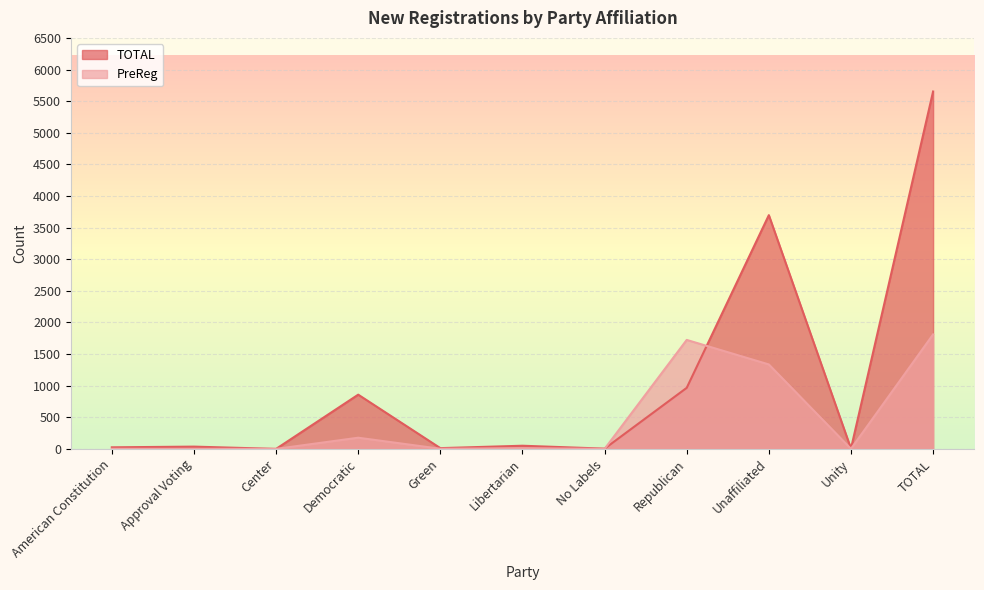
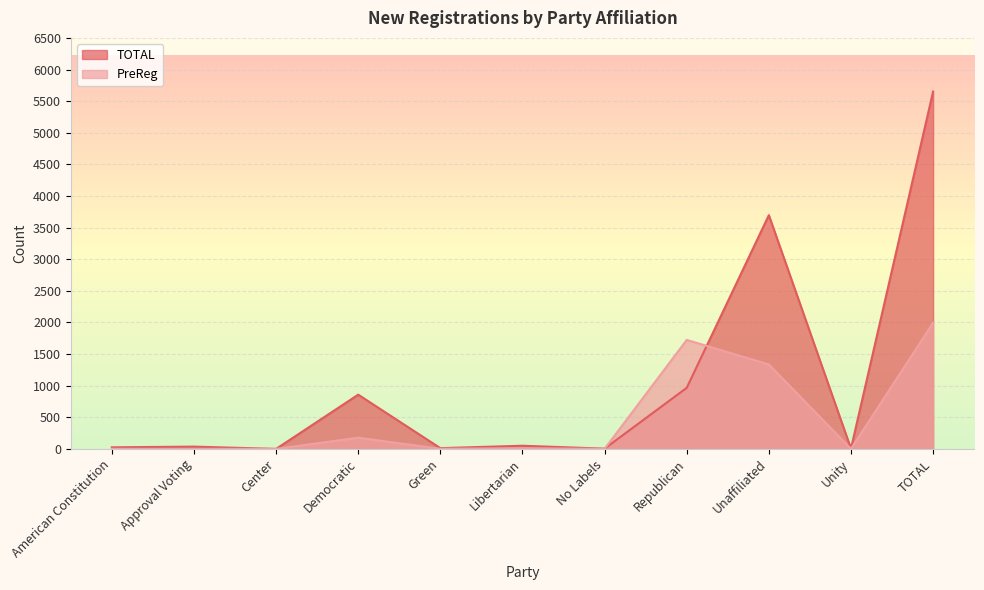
PreReg, TOTAL: 1800 -> 2000
